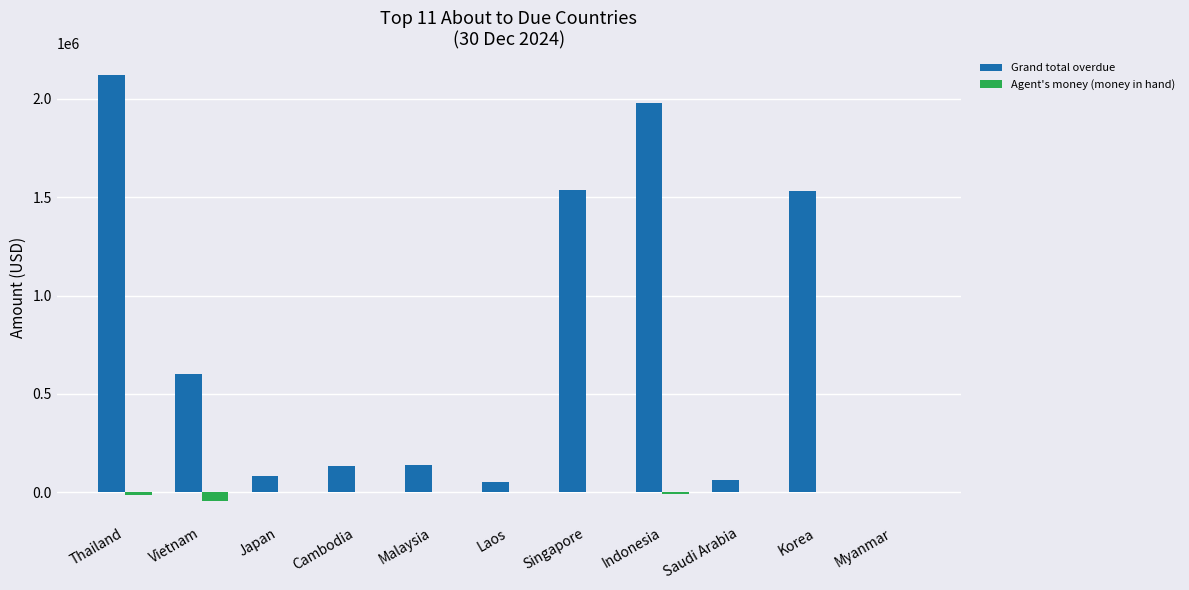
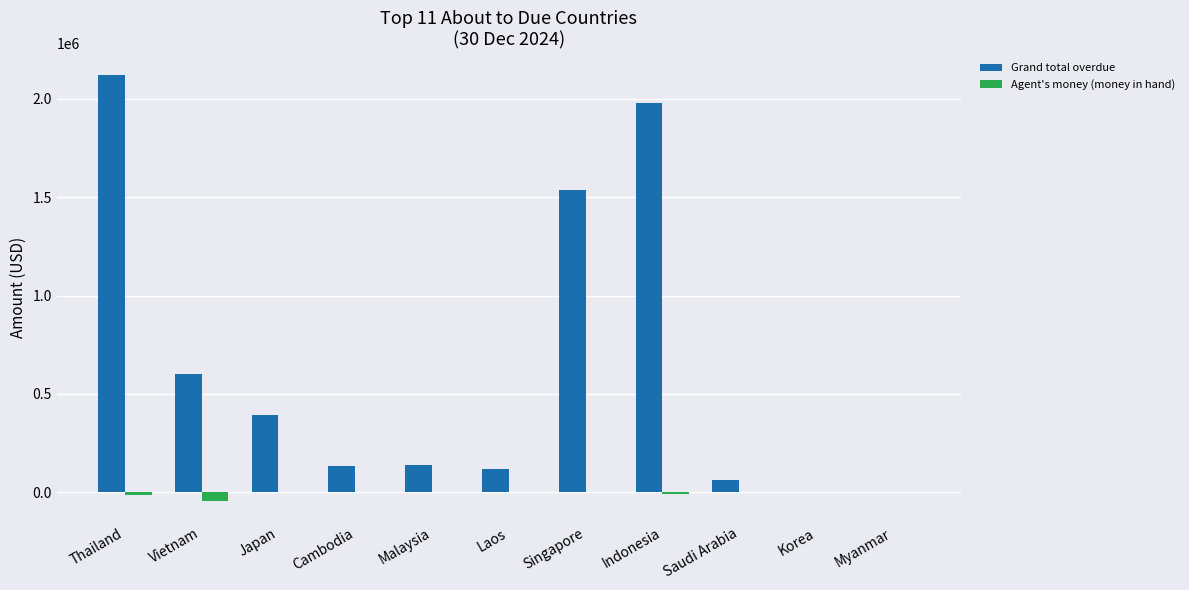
Grand total overdue, Japan: 80000 -> 390000
Grand total overdue, Laos: 50000 -> 120000
Grand total overdue, Korea: 1530000 -> 0
